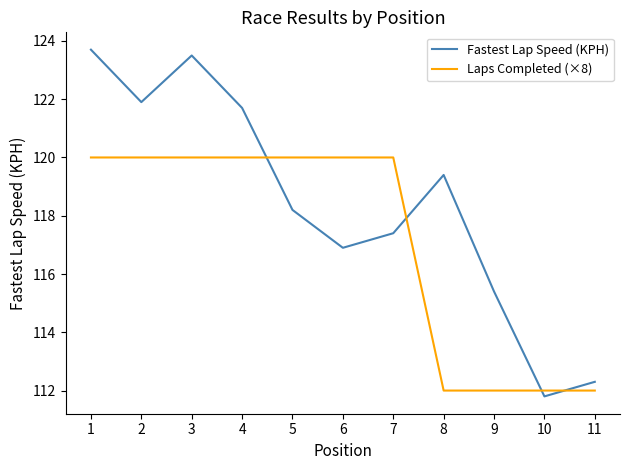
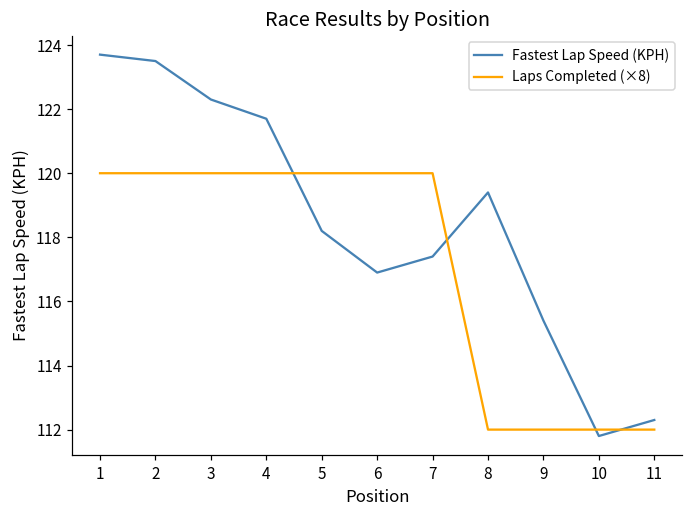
Fastest Lap Speed (KPH), 2: 121.9 -> 123.5
Fastest Lap Speed (KPH), 3: 123.5 -> 122.3
